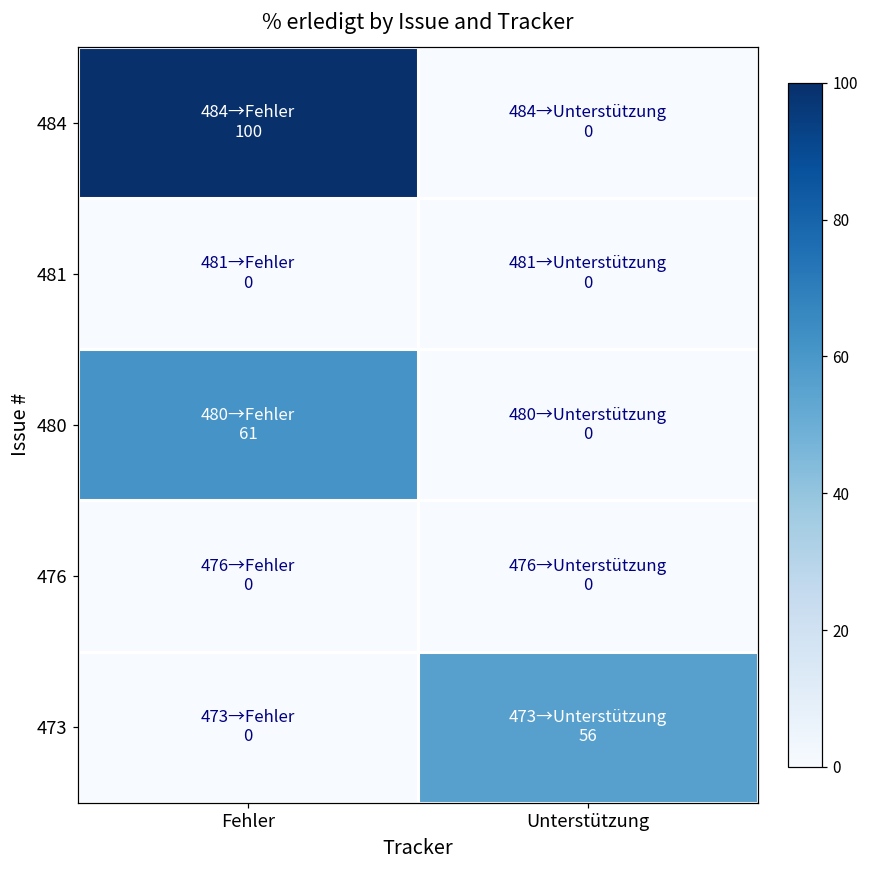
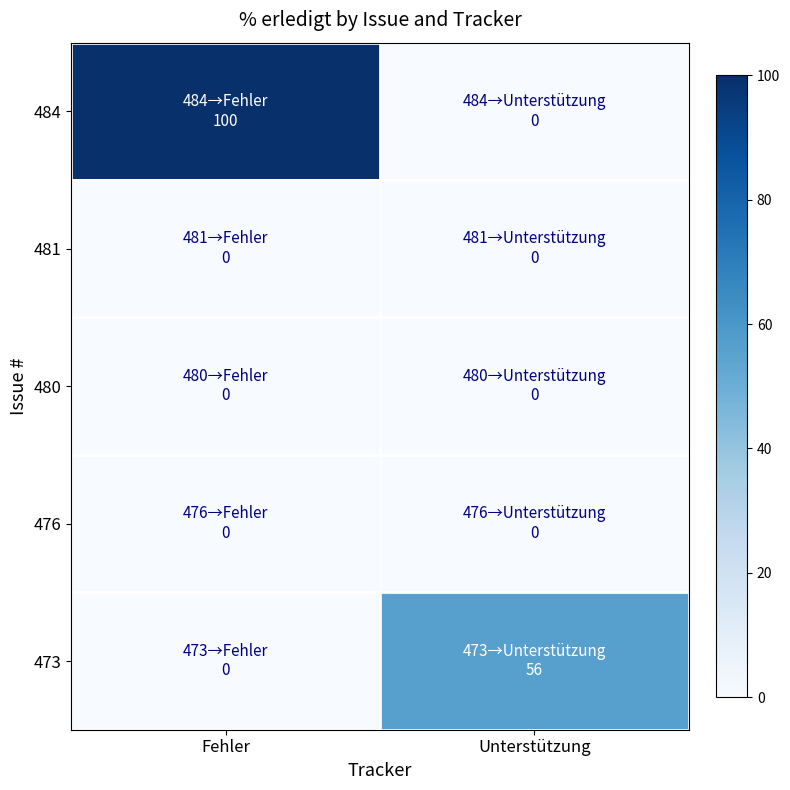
480, Fehler: 61 -> 0
